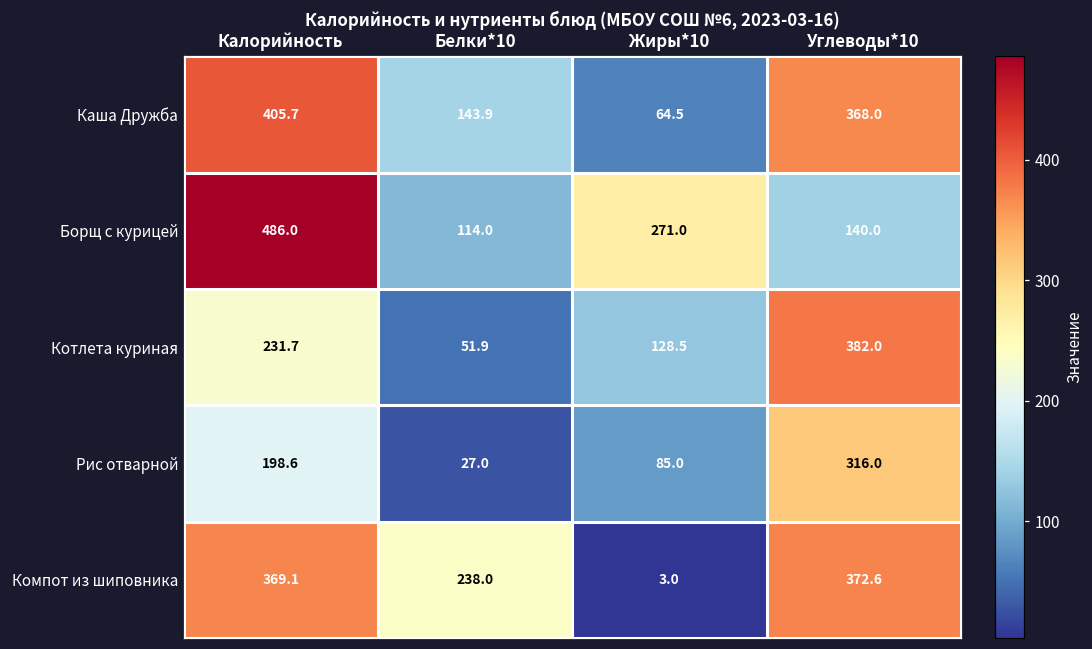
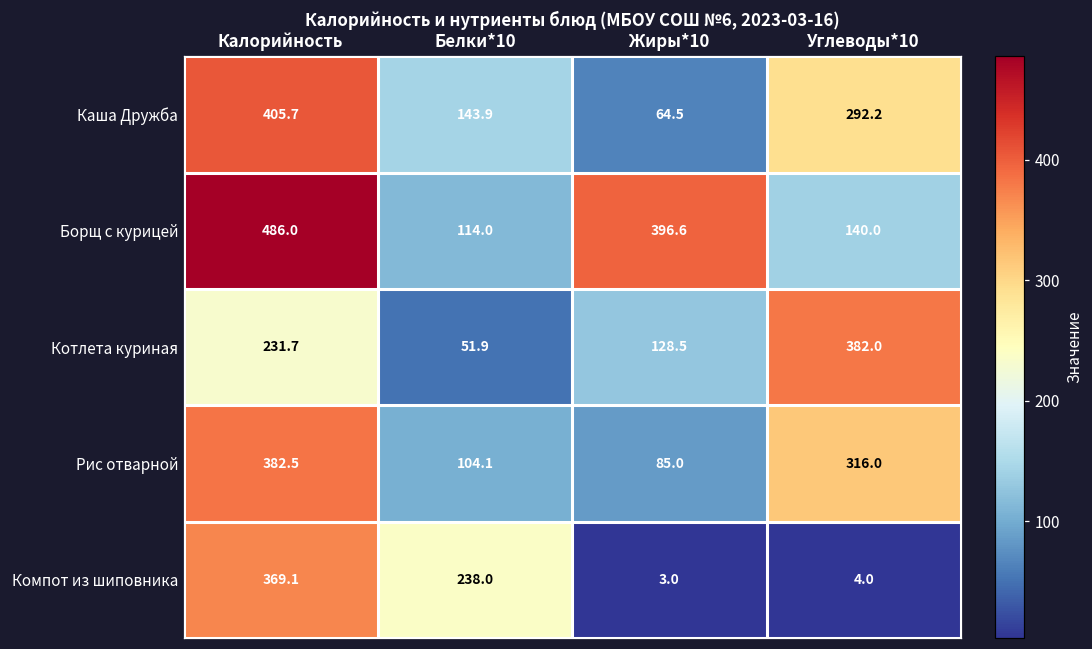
Каша Дружба, Углеводы*10: 368.0 -> 292.2
Борщ с курицей, Жиры*10: 271.0 -> 396.6
Рис отварной, Калорийность: 198.6 -> 382.5
Рис отварной, Белки*10: 27.0 -> 104.1
Компот из шиповника, Углеводы*10: 372.6 -> 4.0
